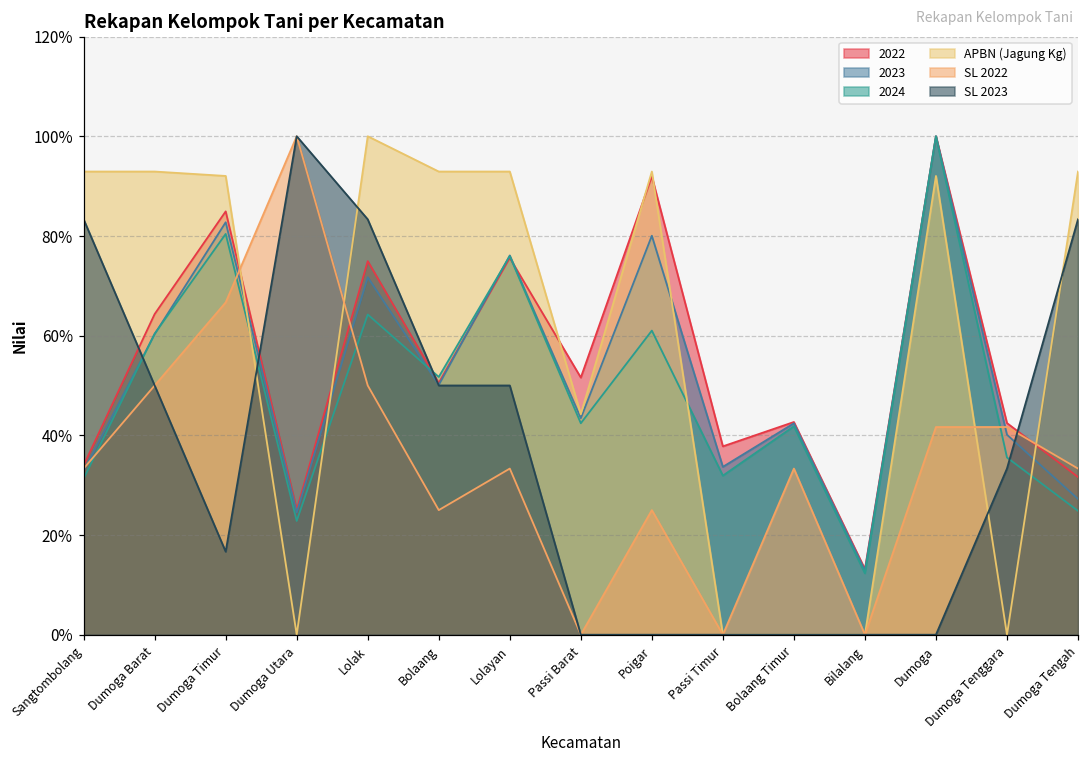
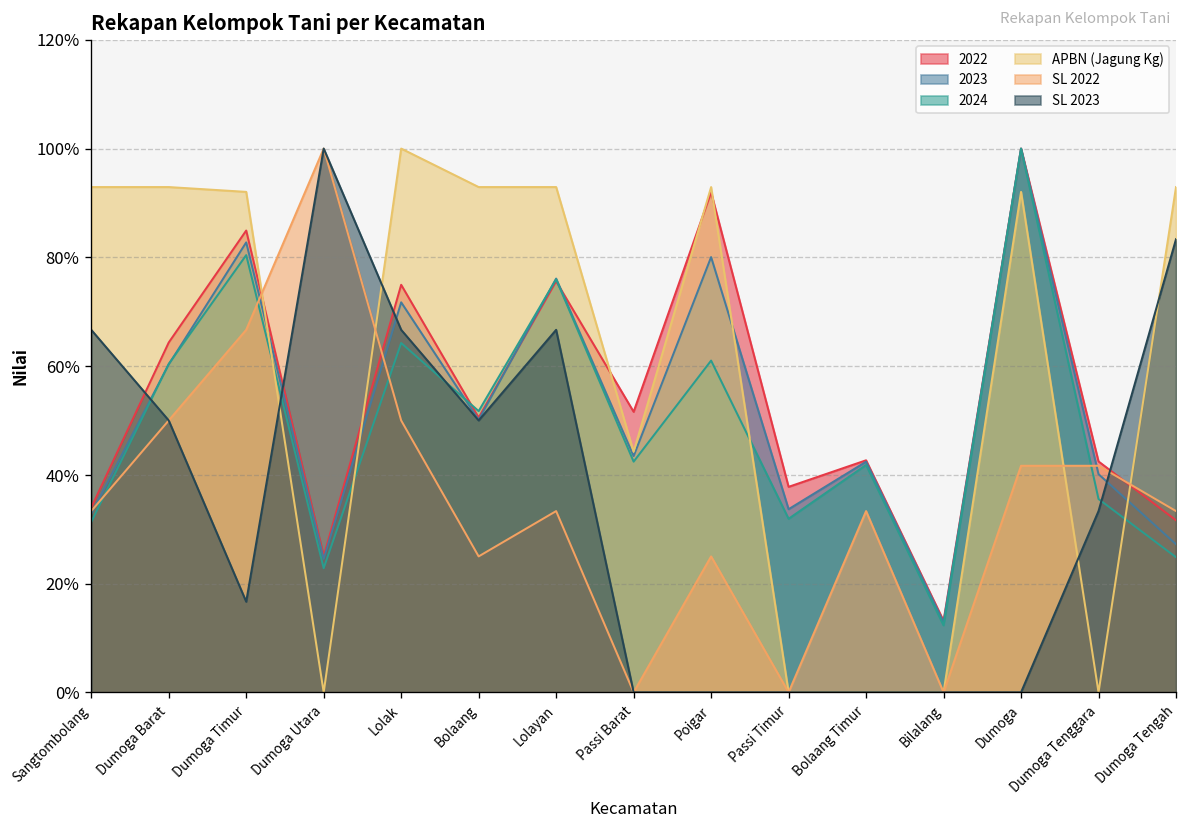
SL 2023, Sangtombolang: 83% -> 67%
SL 2023, Lolak: 83% -> 67%
SL 2023, Lolayan: 50% -> 67%
